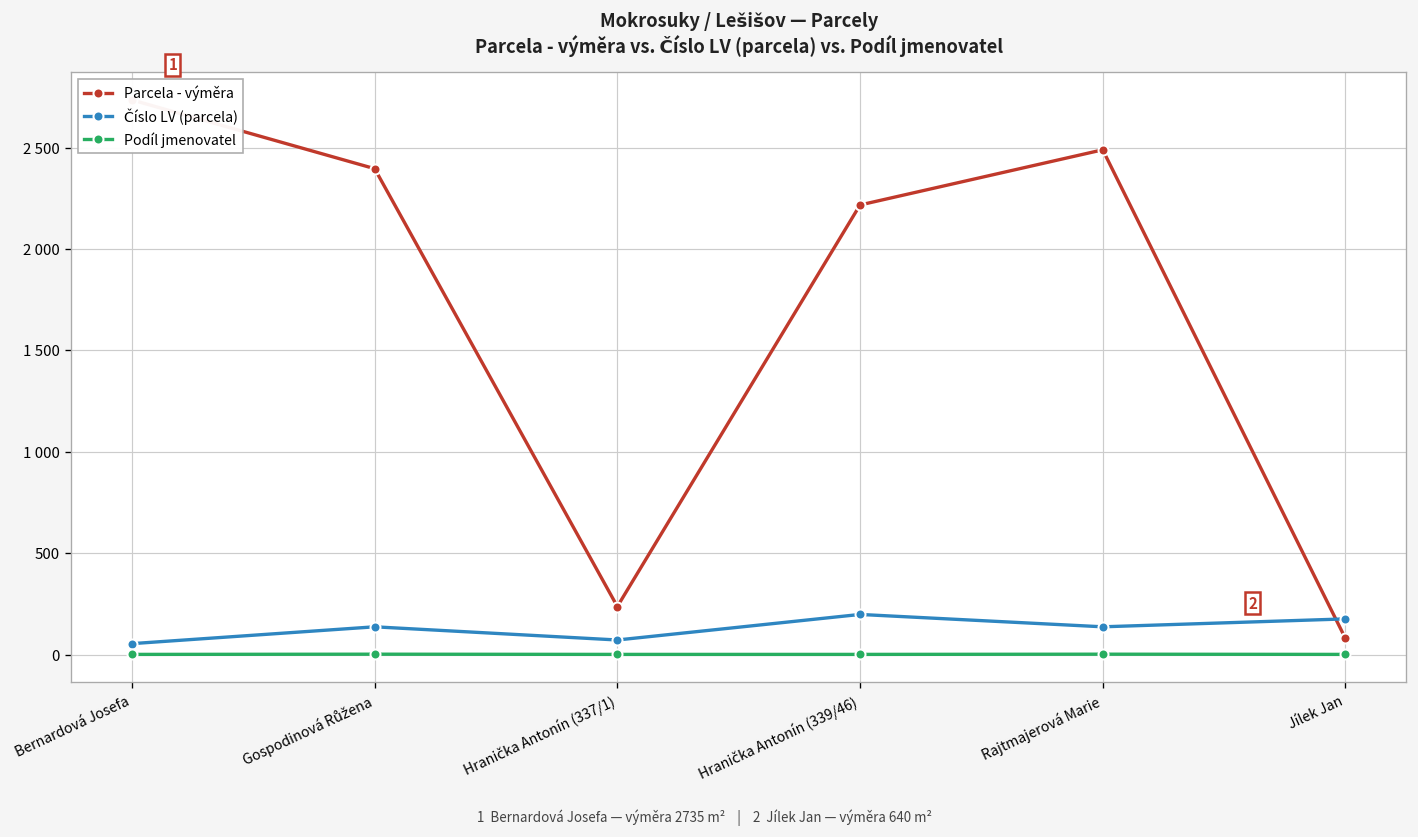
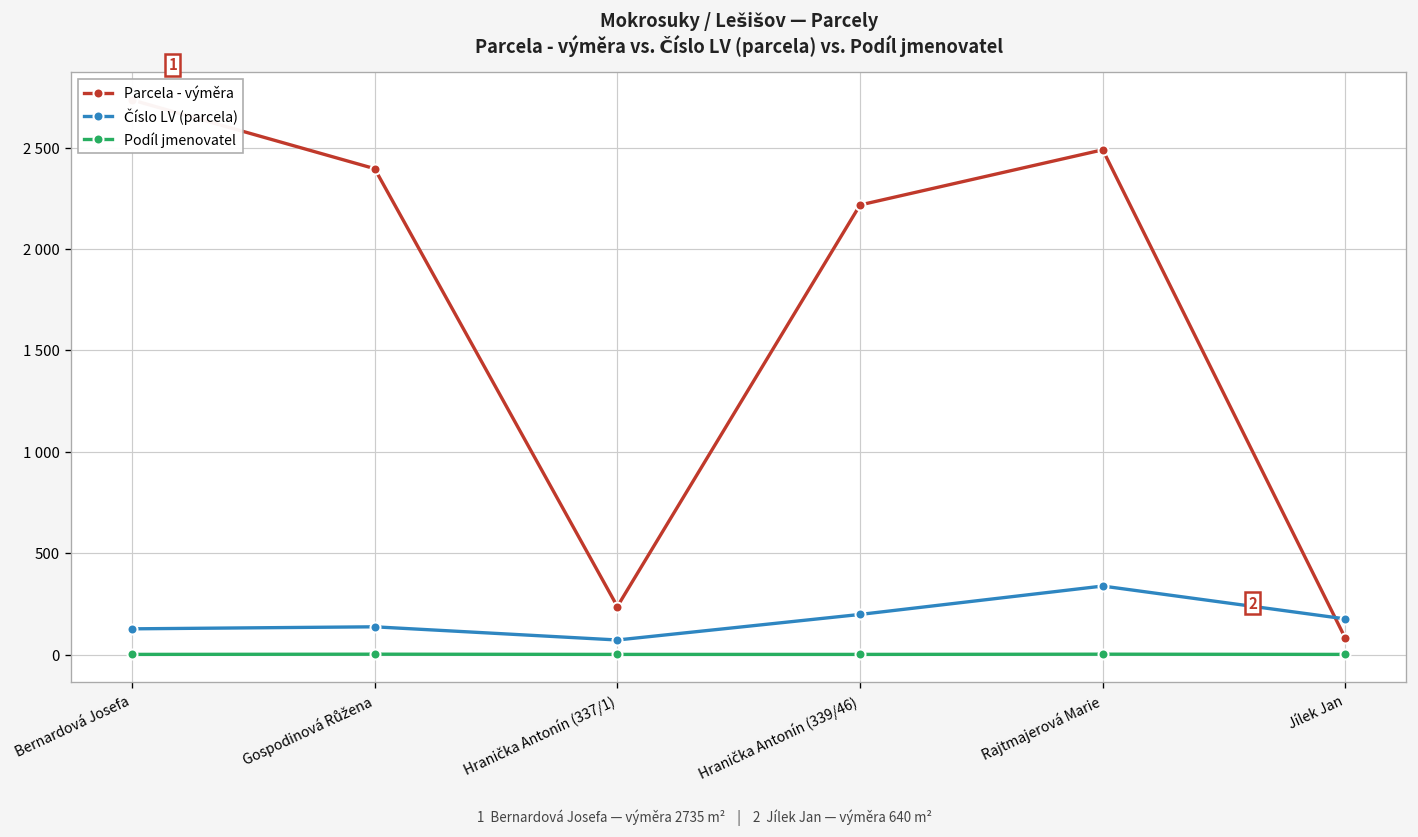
Číslo LV (parcela), Bernardová Josefa: 50 -> 130
Číslo LV (parcela), Rajtmajerová Marie: 140 -> 340
